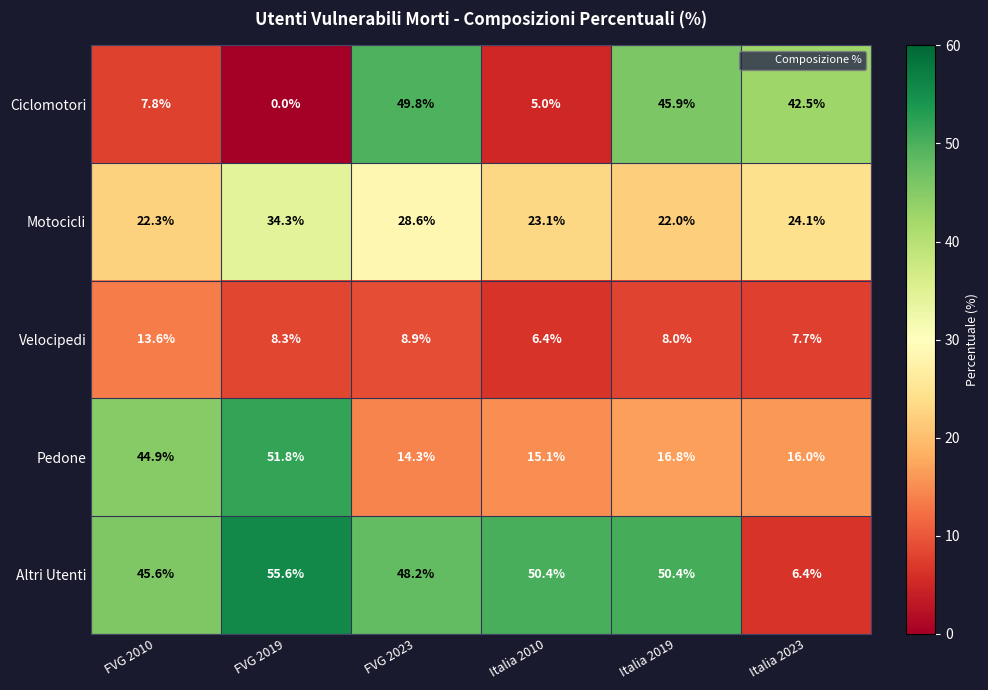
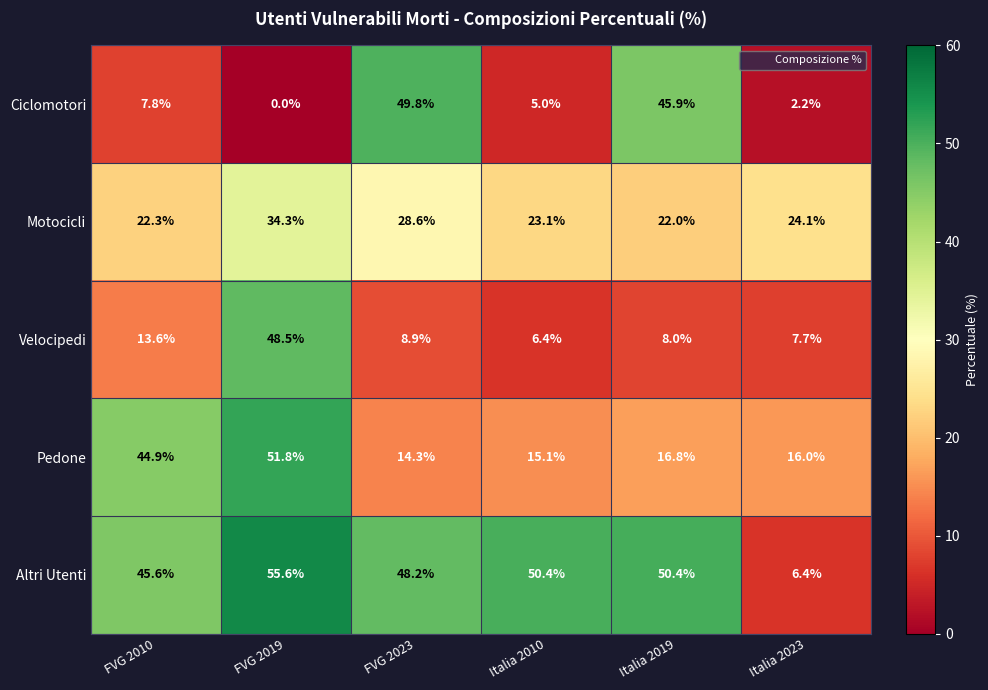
Ciclomotori, Italia 2023: 42.5% -> 2.2%
Velocipedi, FVG 2019: 8.3% -> 48.5%
